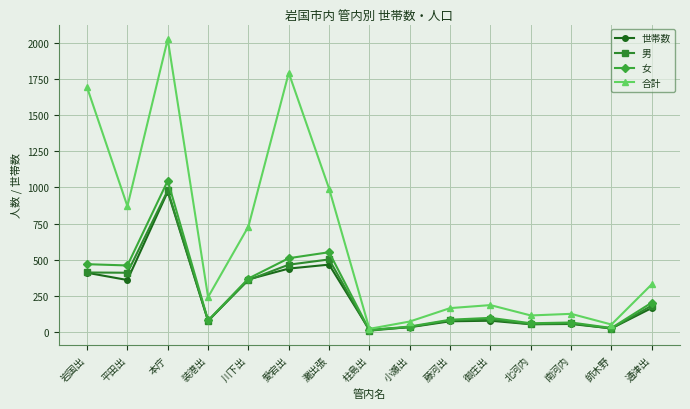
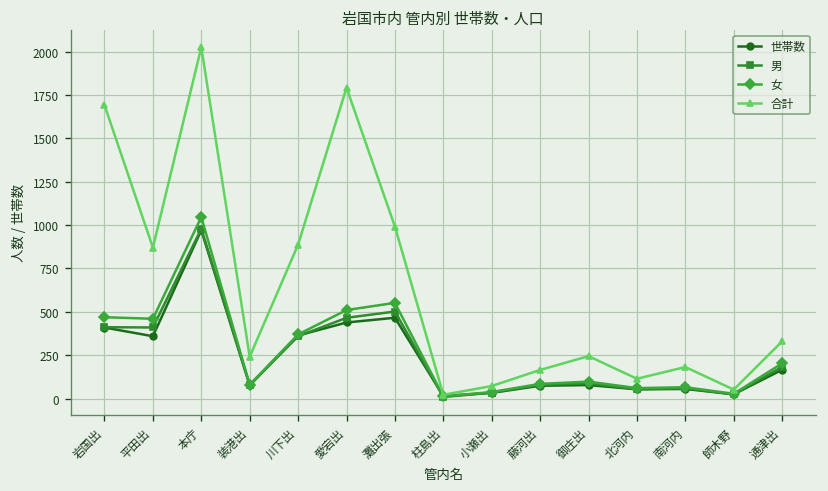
合計, 川下出: 730 -> 890
合計, 御庄出: 190 -> 240
合計, 南河内: 130 -> 180
